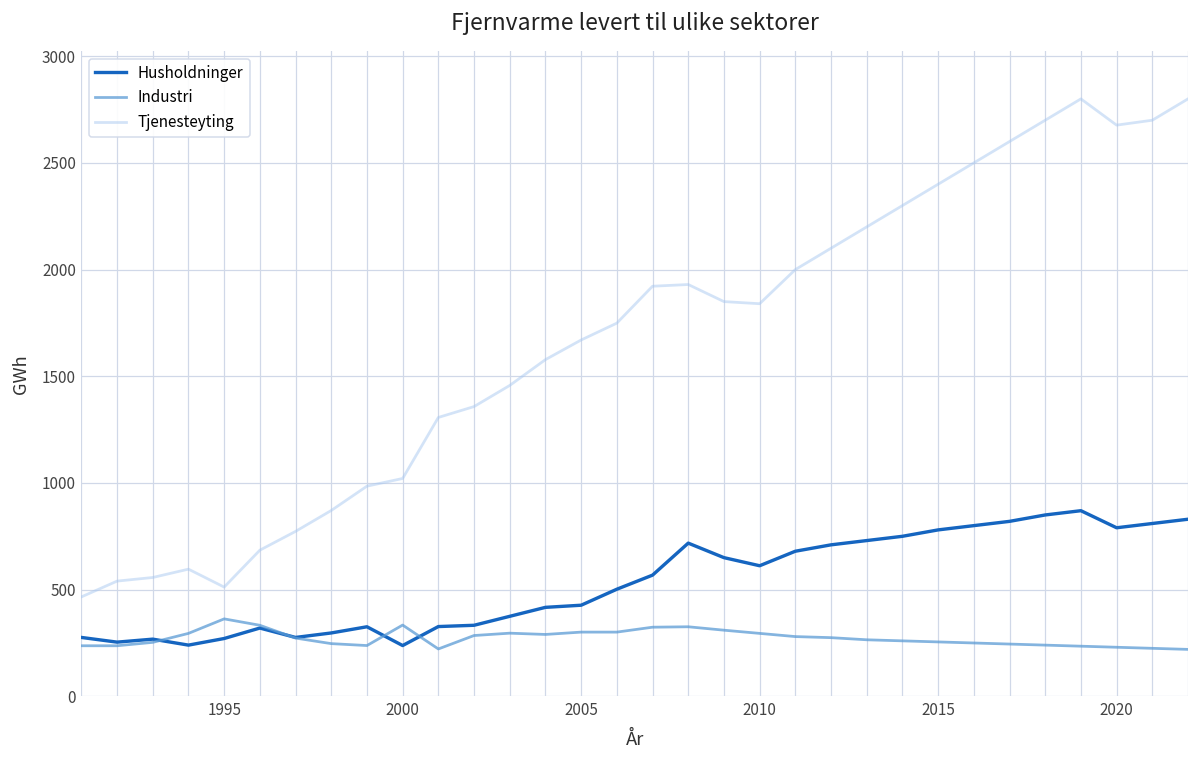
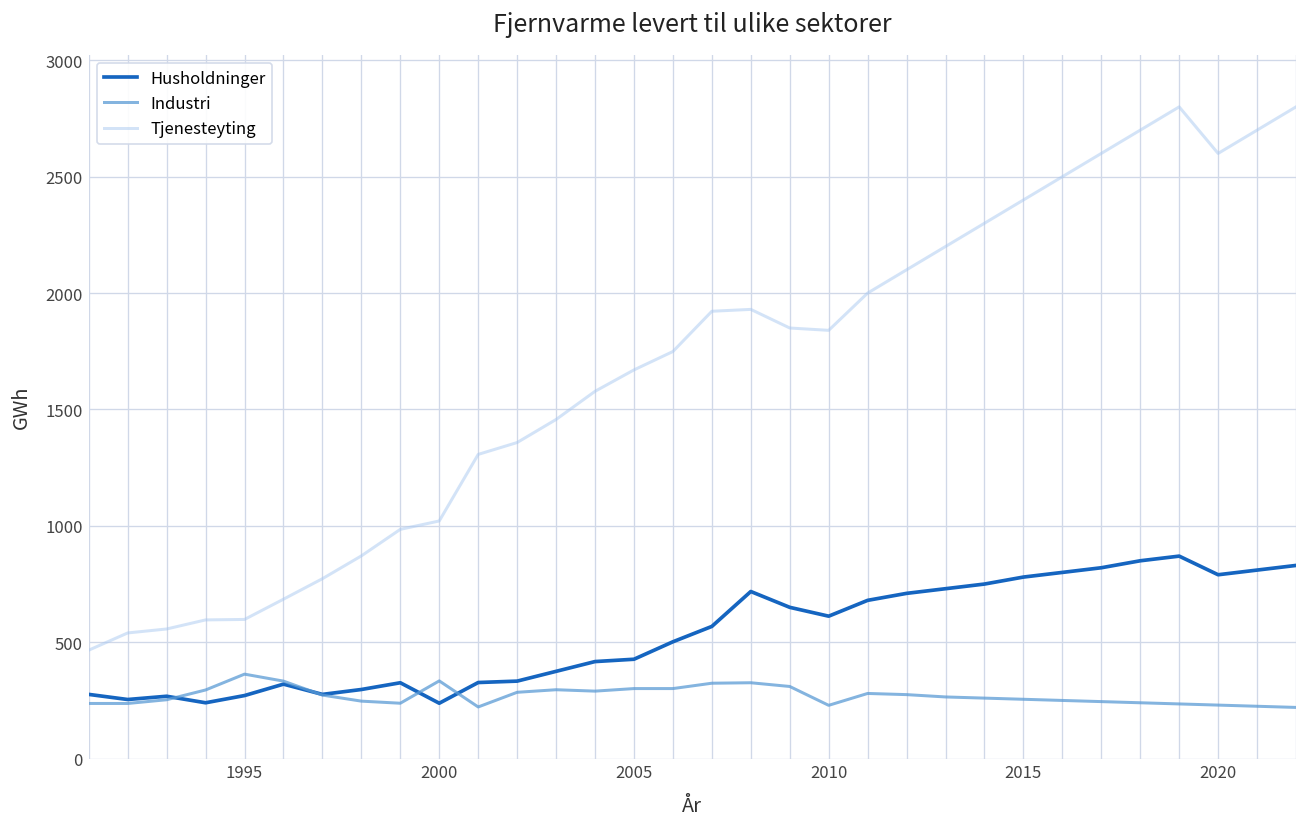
Tjenesteyting, 1995: 510 -> 600
Industri, 2010: 300 -> 230
Tjenesteyting, 2020: 2680 -> 2600
